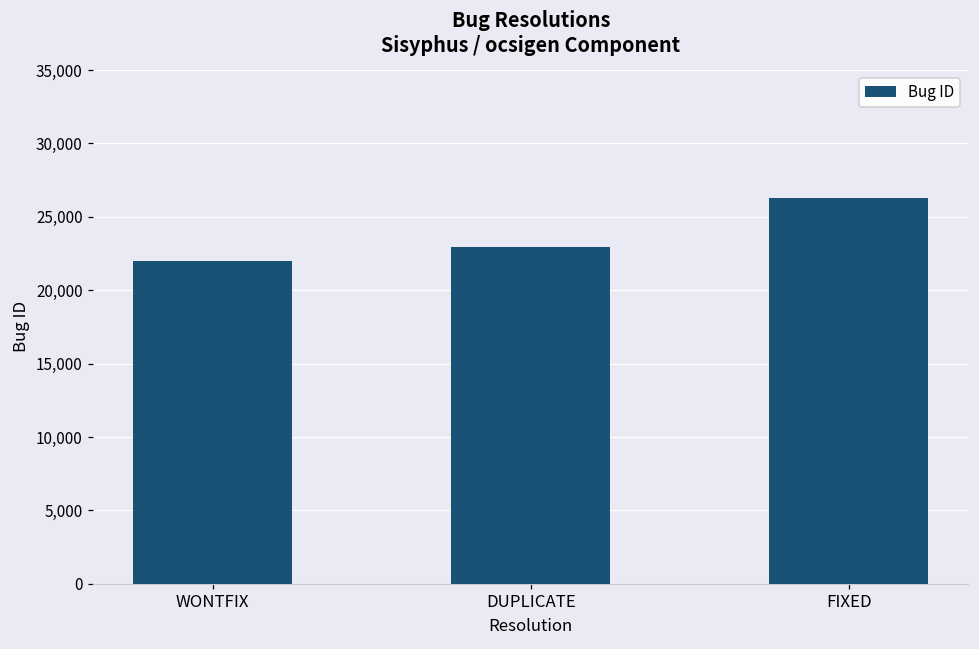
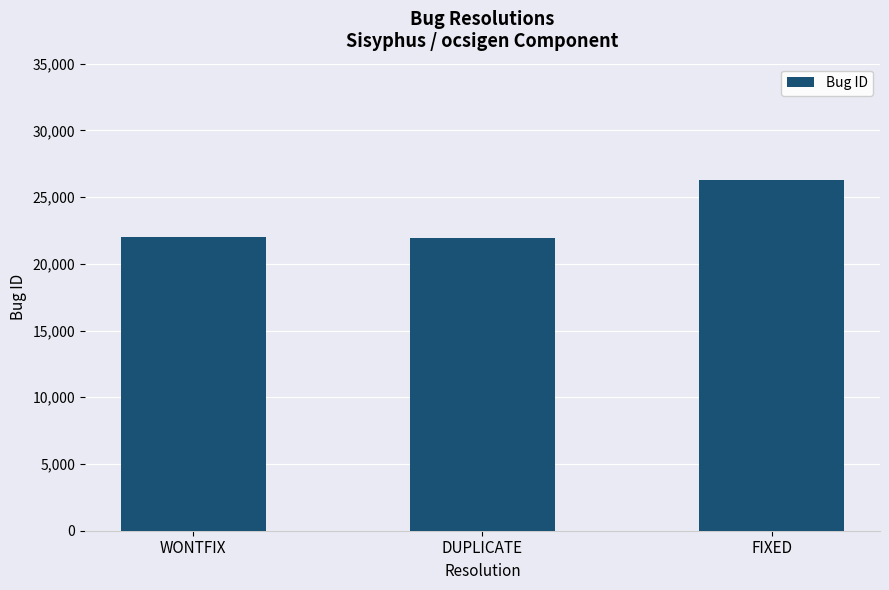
DUPLICATE: 23,000 -> 22,000
